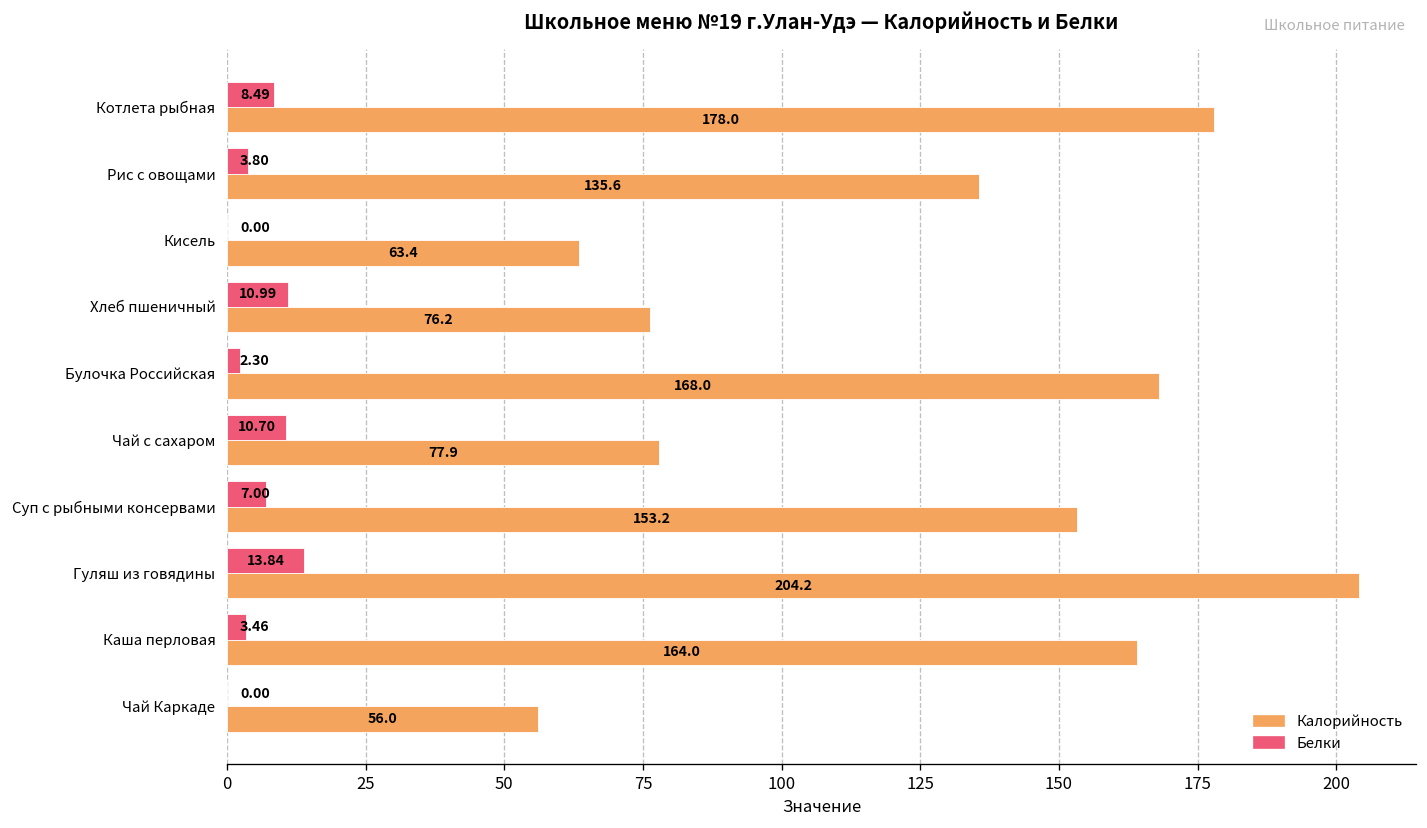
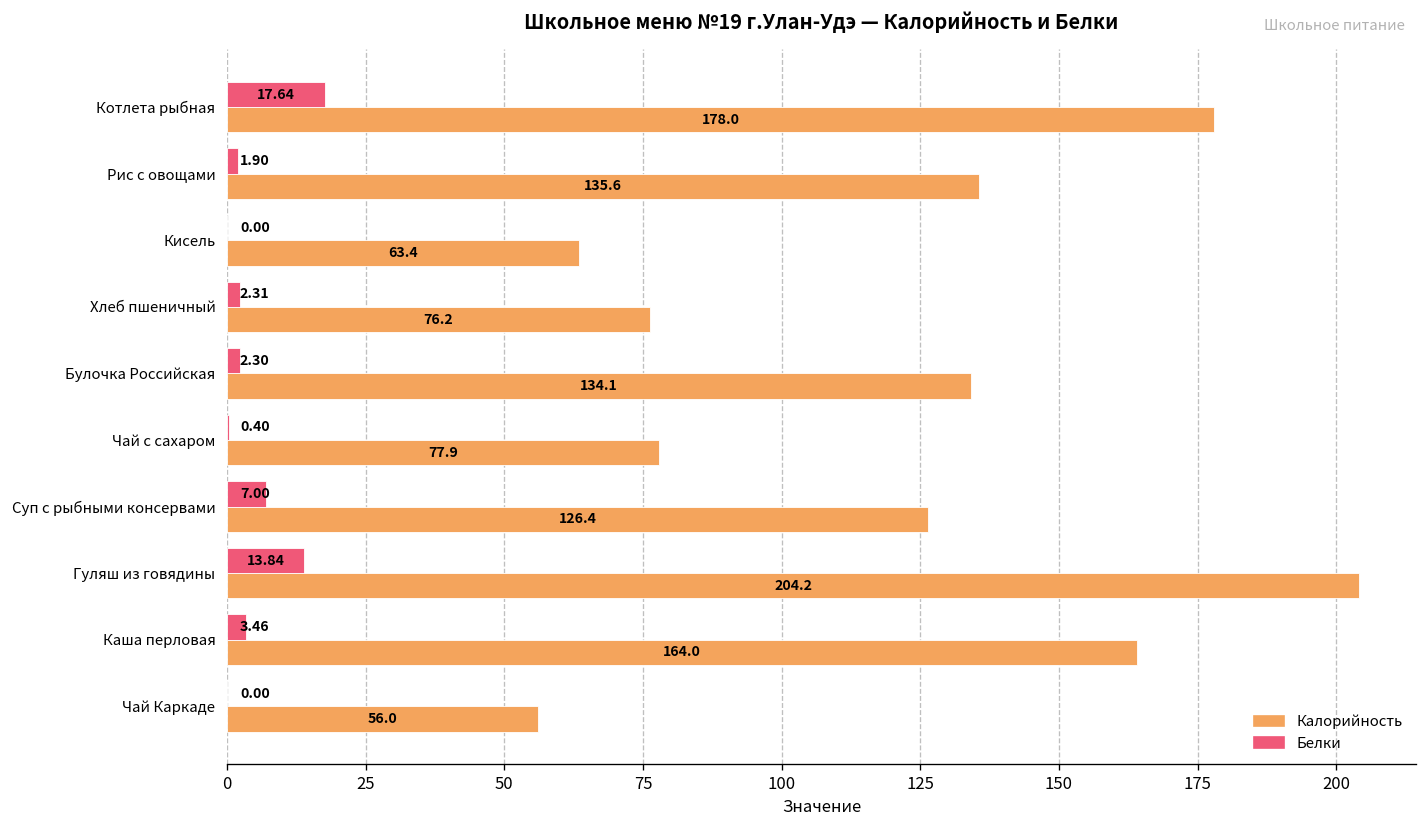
Белки, Котлета рыбная: 8.49 -> 17.64
Белки, Рис с овощами: 3.80 -> 1.90
Белки, Хлеб пшеничный: 10.99 -> 2.31
Калорийность, Булочка Российская: 168.0 -> 134.1
Белки, Чай с сахаром: 10.70 -> 0.40
Калорийность, Суп с рыбными консервами: 153.2 -> 126.4
